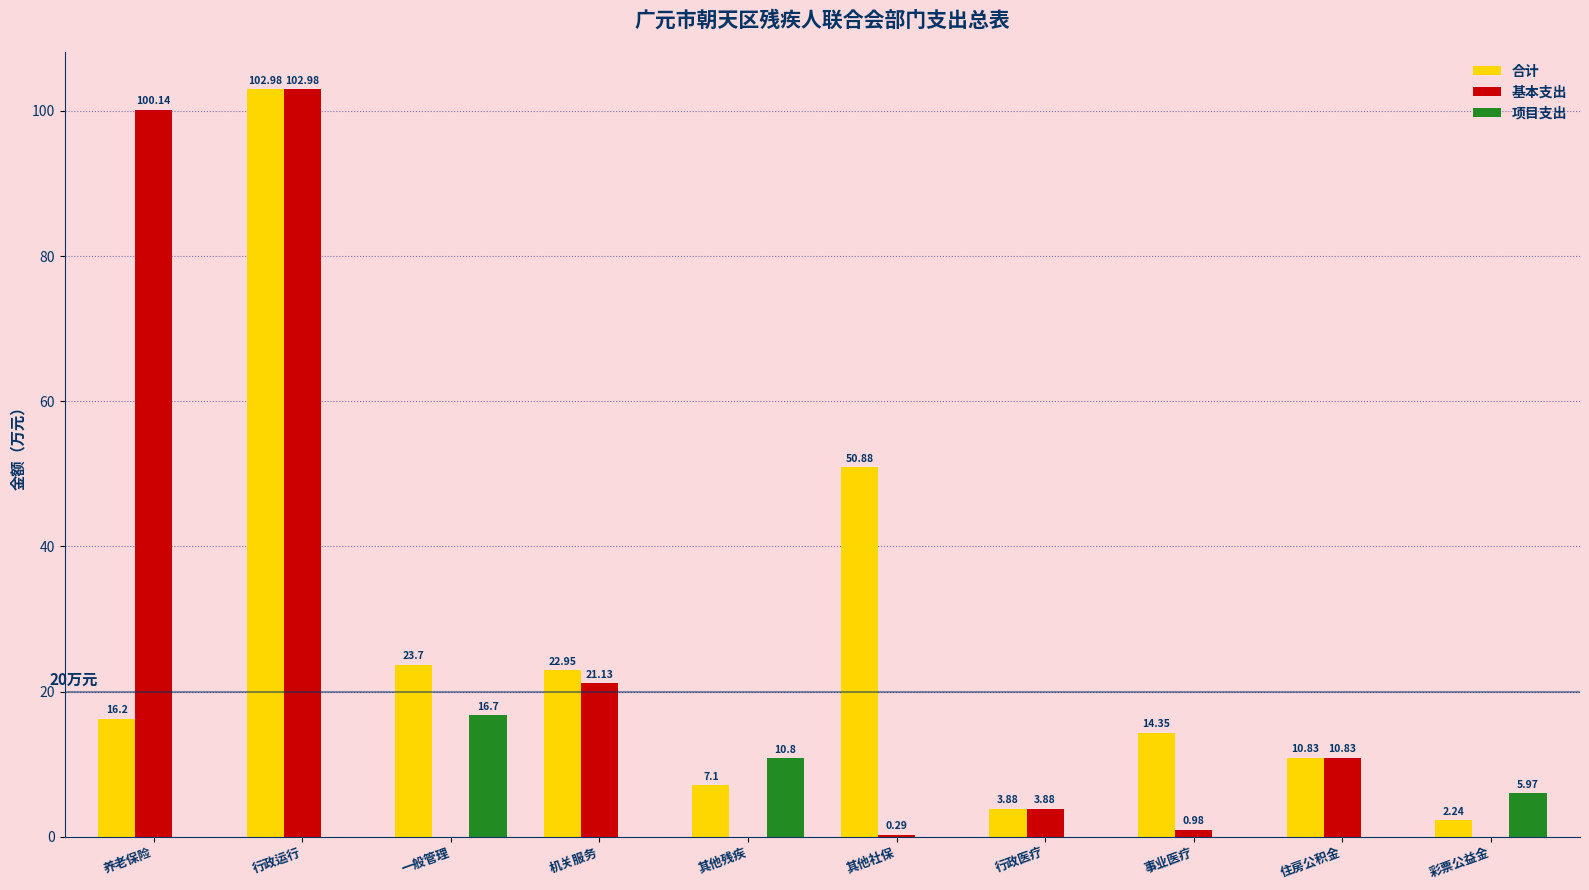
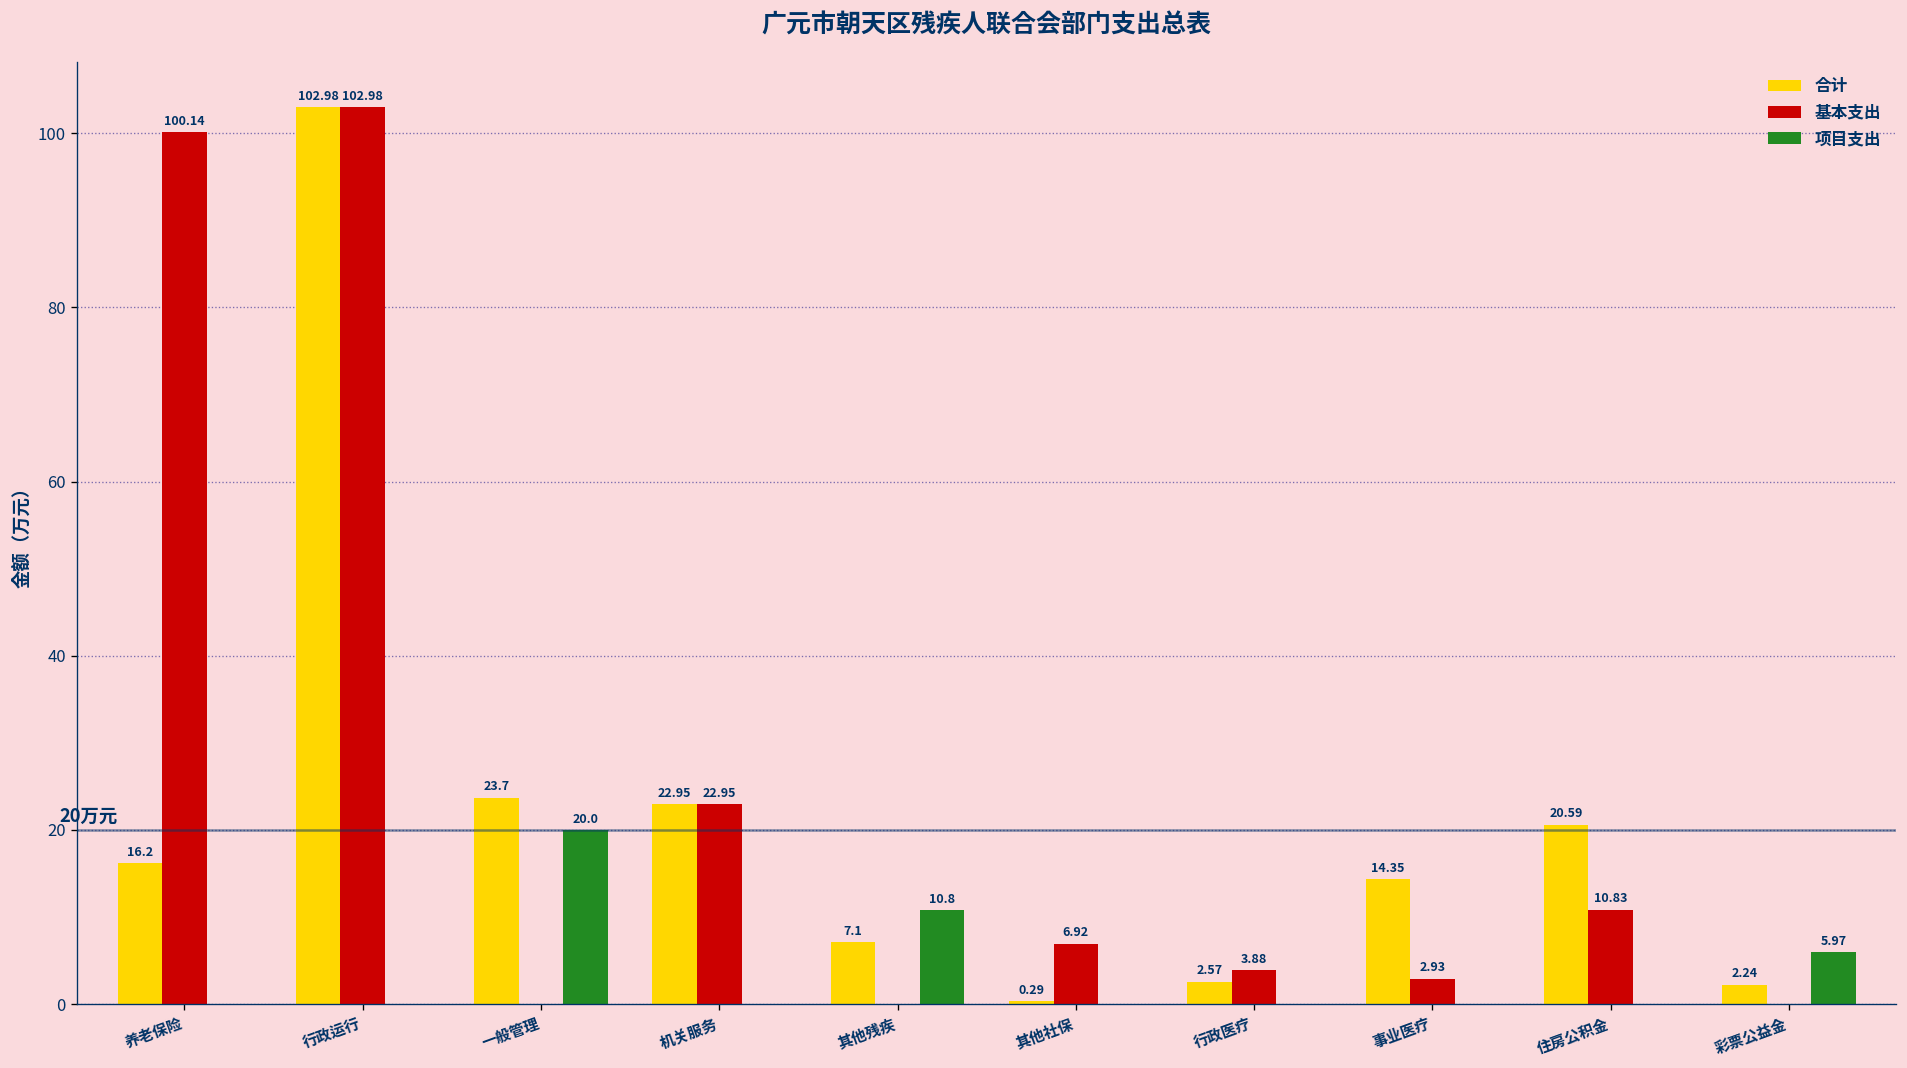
项目支出, 一般管理: 16.7 -> 20.0
基本支出, 机关服务: 21.13 -> 22.95
合计, 其他社保: 50.88 -> 0.29
基本支出, 其他社保: 0.29 -> 6.92
合计, 行政医疗: 3.88 -> 2.57
基本支出, 事业医疗: 0.98 -> 2.93
合计, 住房公积金: 10.83 -> 20.59
